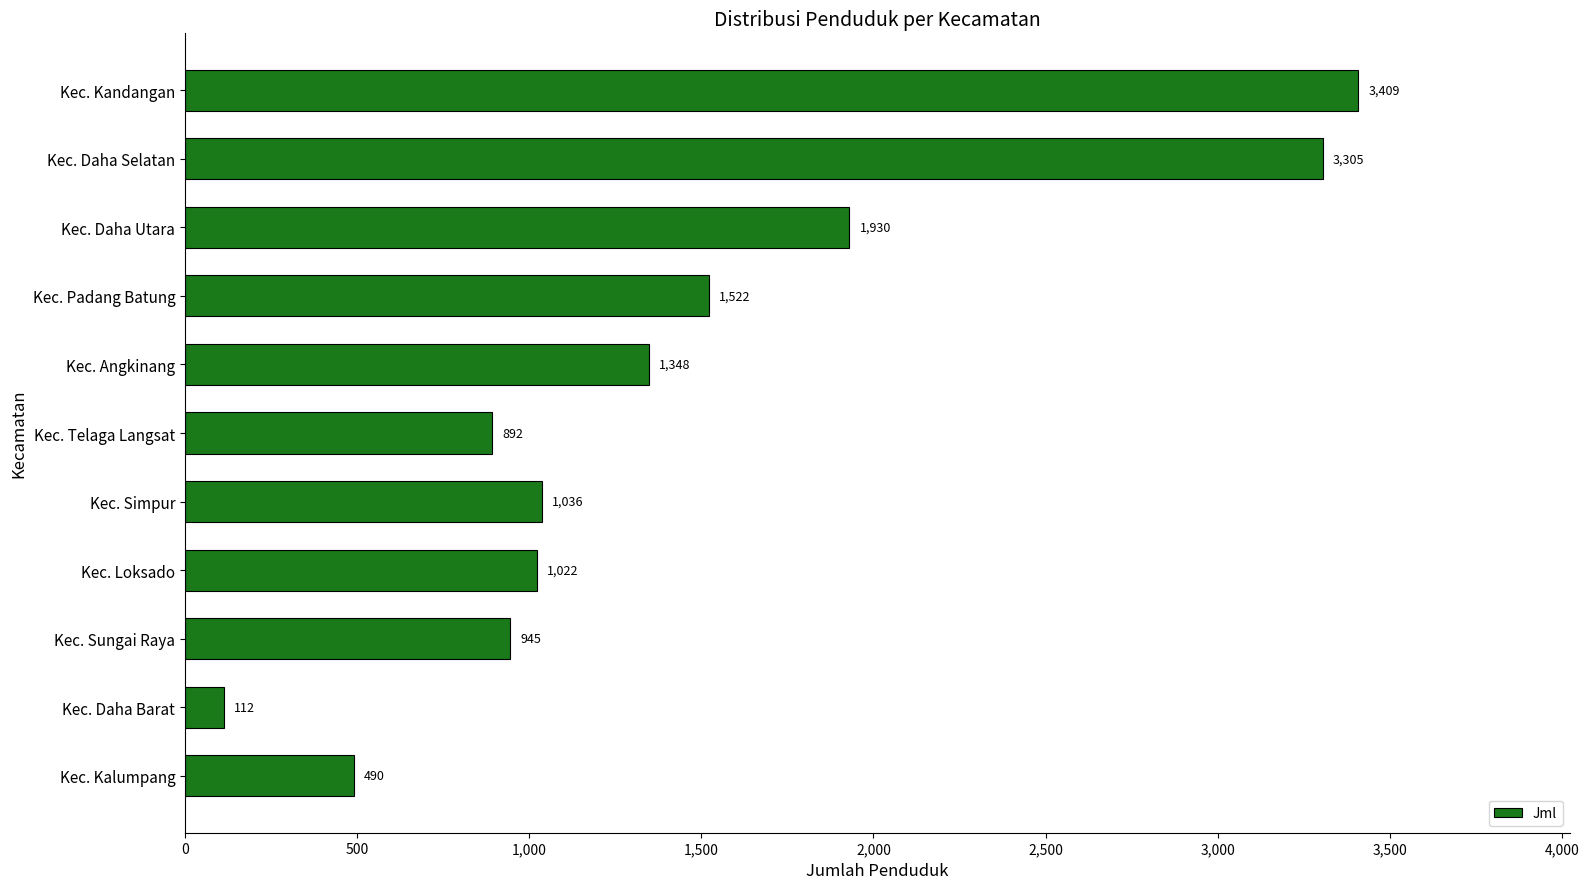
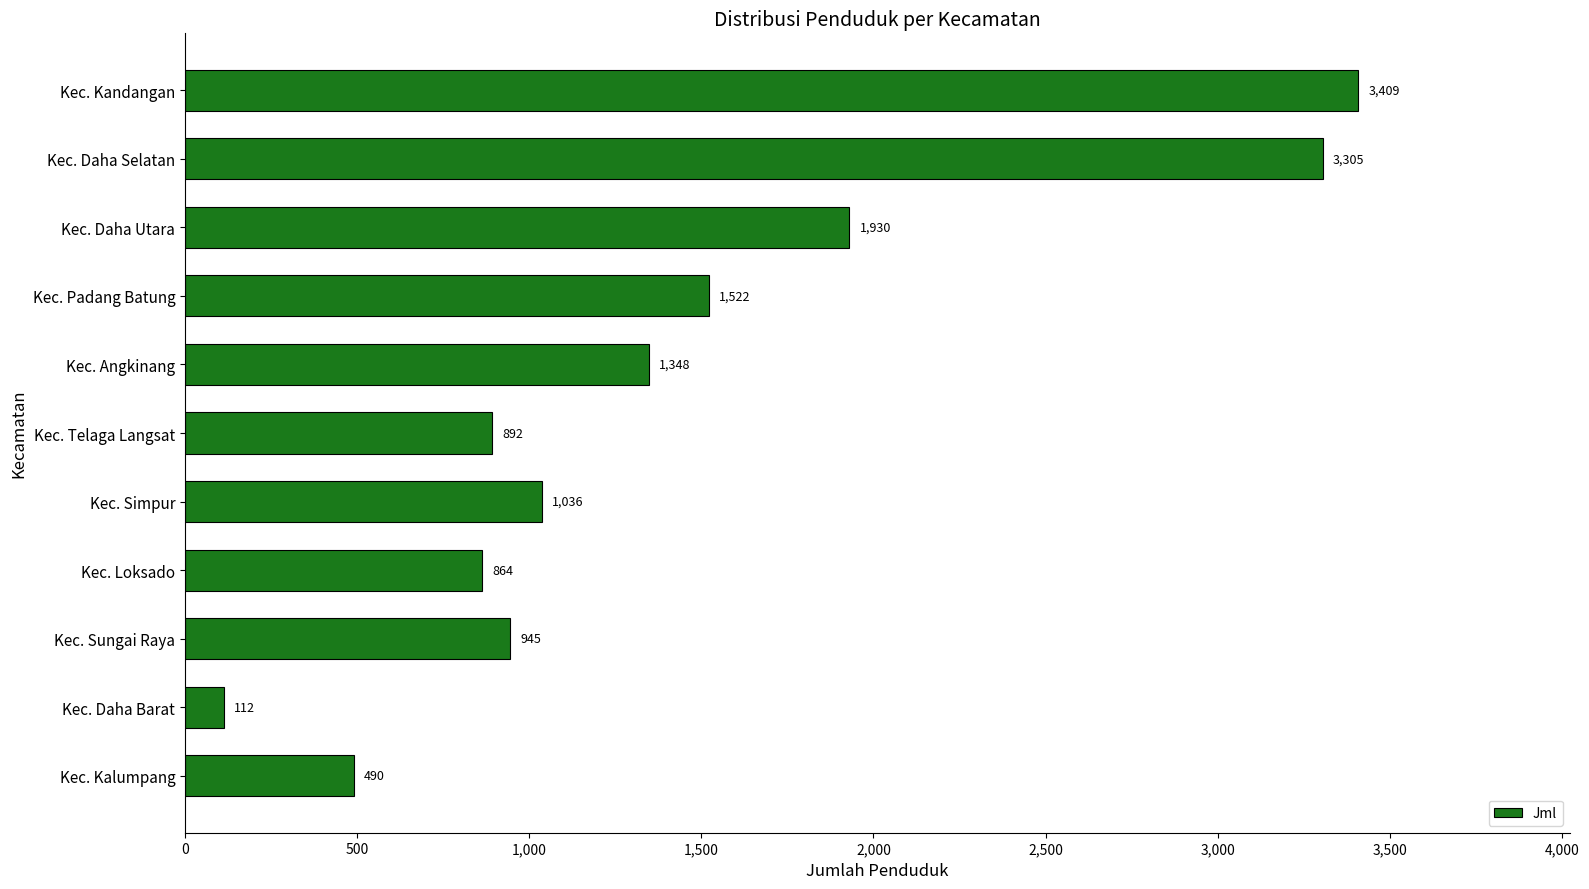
Kec. Loksado: 1,022 -> 864
